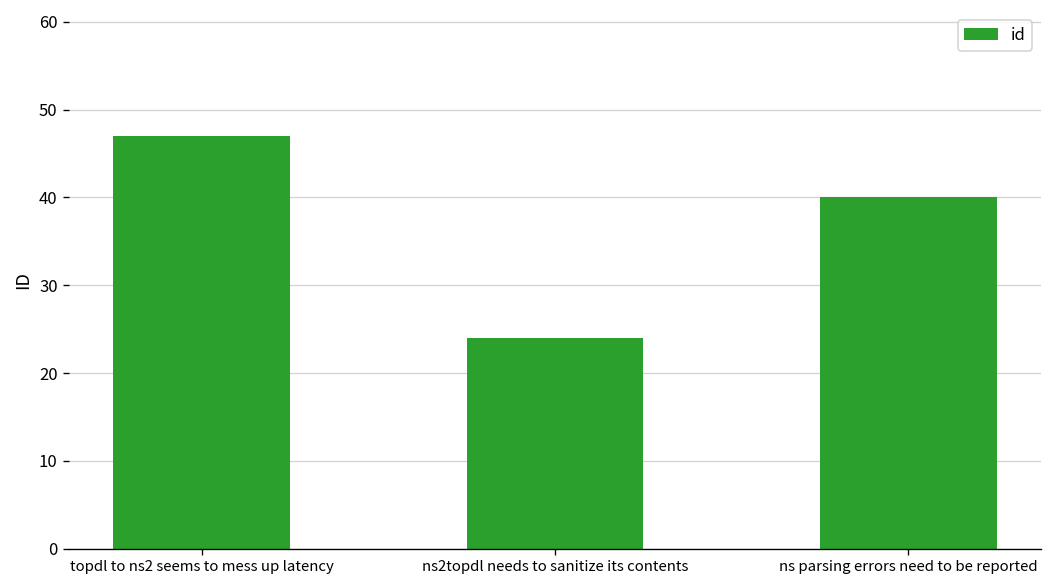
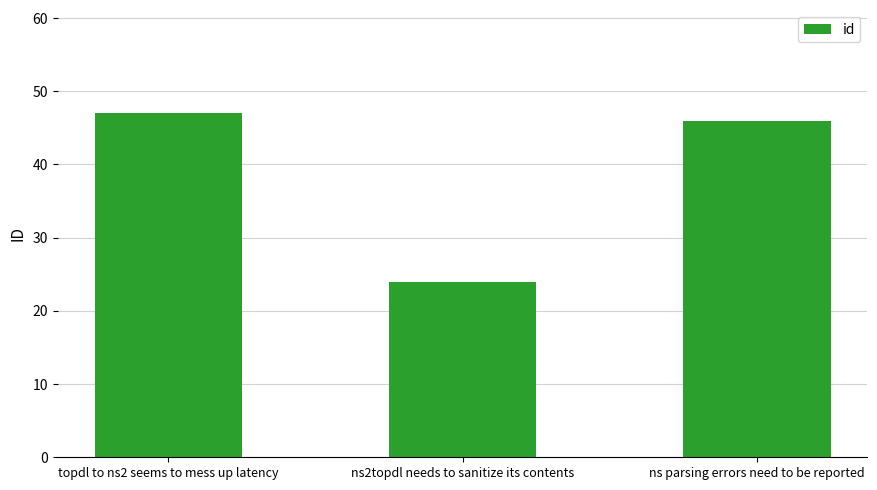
ns parsing errors need to be reported: 40 -> 46
